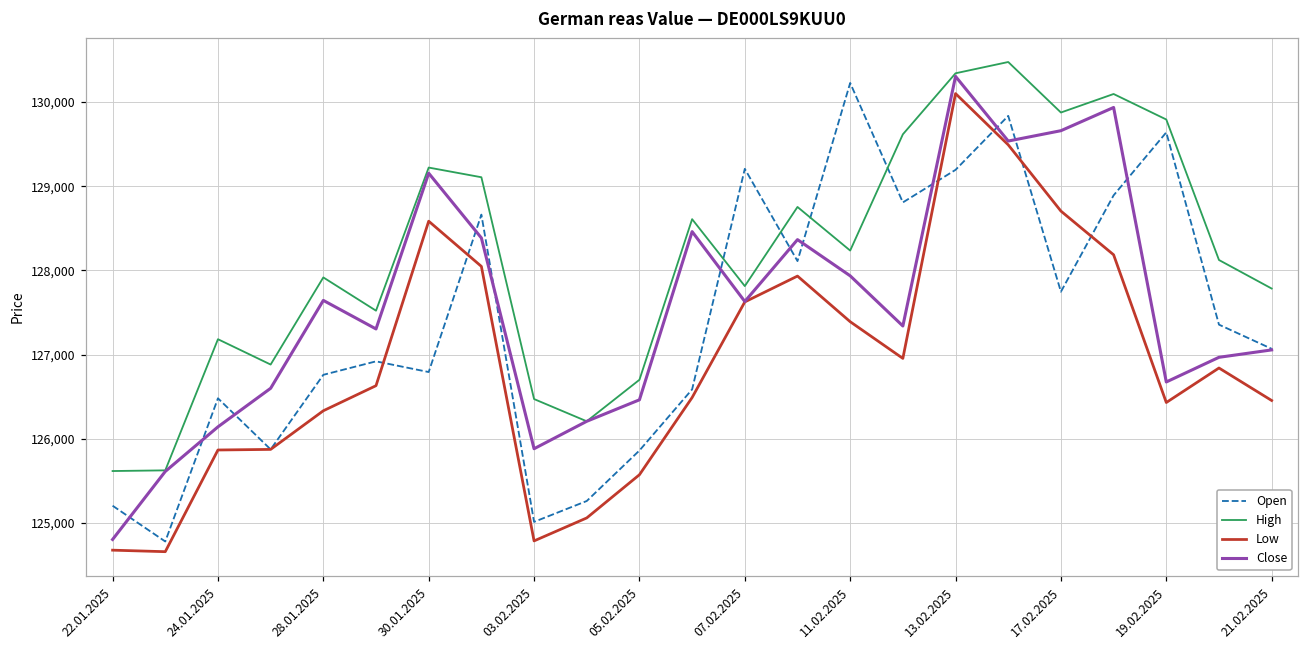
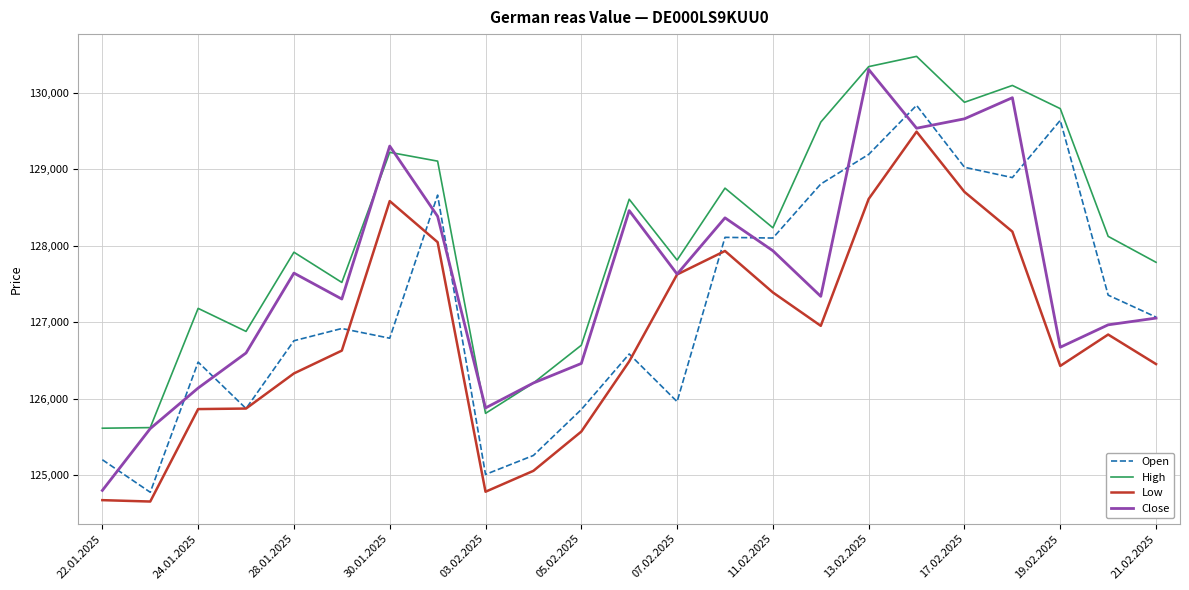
Close, 30.01.2025: 129,200 -> 129,300
High, 03.02.2025: 126,500 -> 125,800
Open, 07.02.2025: 129,200 -> 126,000
Open, 11.02.2025: 130,200 -> 128,100
Low, 13.02.2025: 130,100 -> 128,600
Open, 17.02.2025: 127,700 -> 129,000
